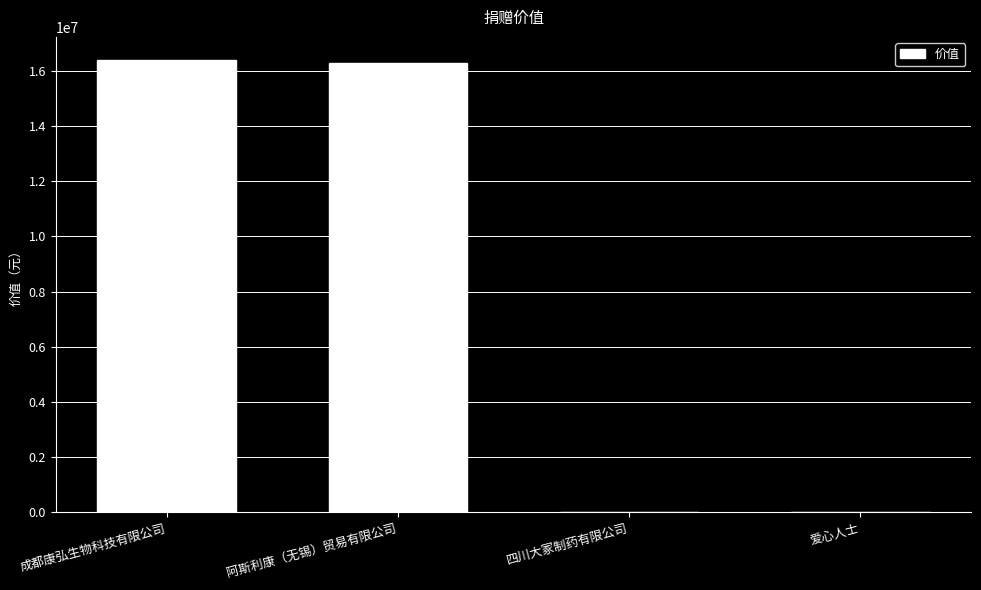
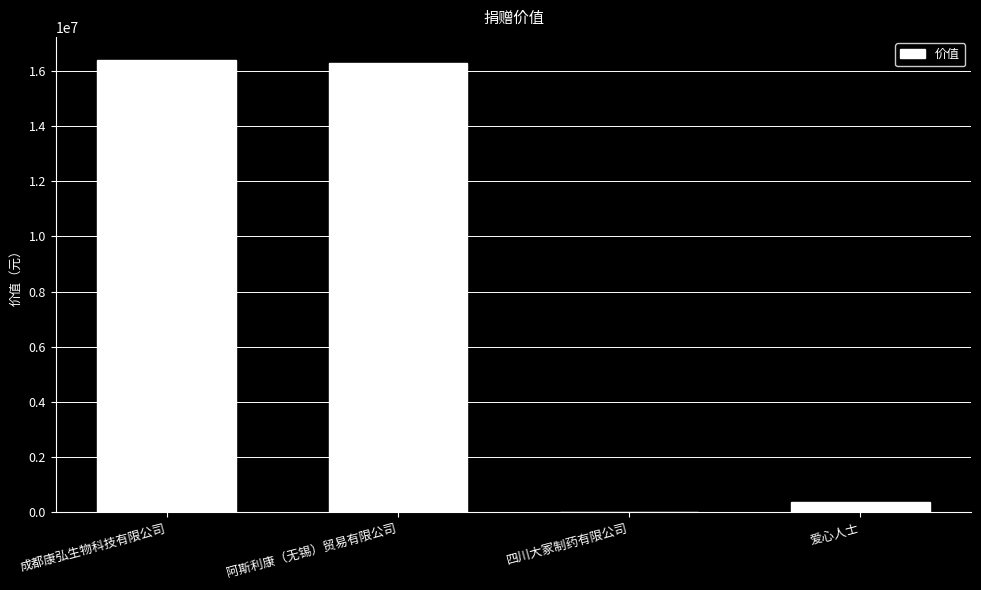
爱心人士: 0 -> 400000
